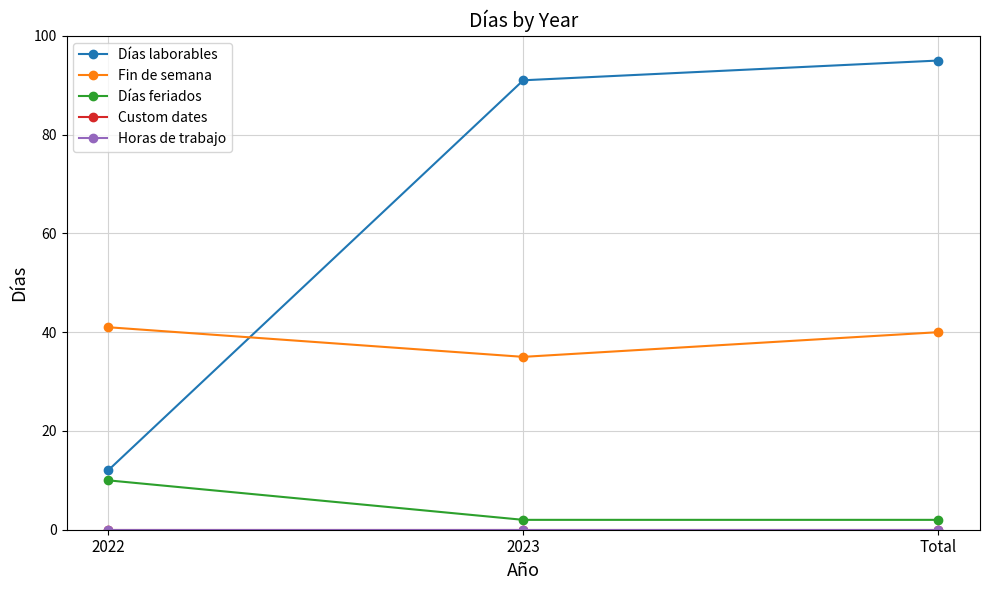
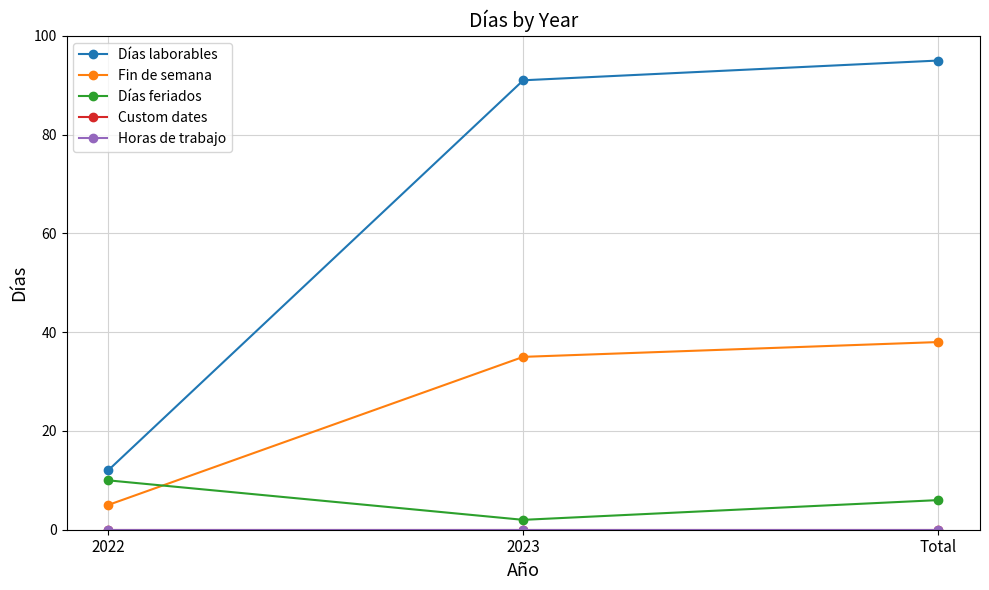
Fin de semana, 2022: 41 -> 5
Fin de semana, Total: 40 -> 38
Días feriados, Total: 2 -> 6
